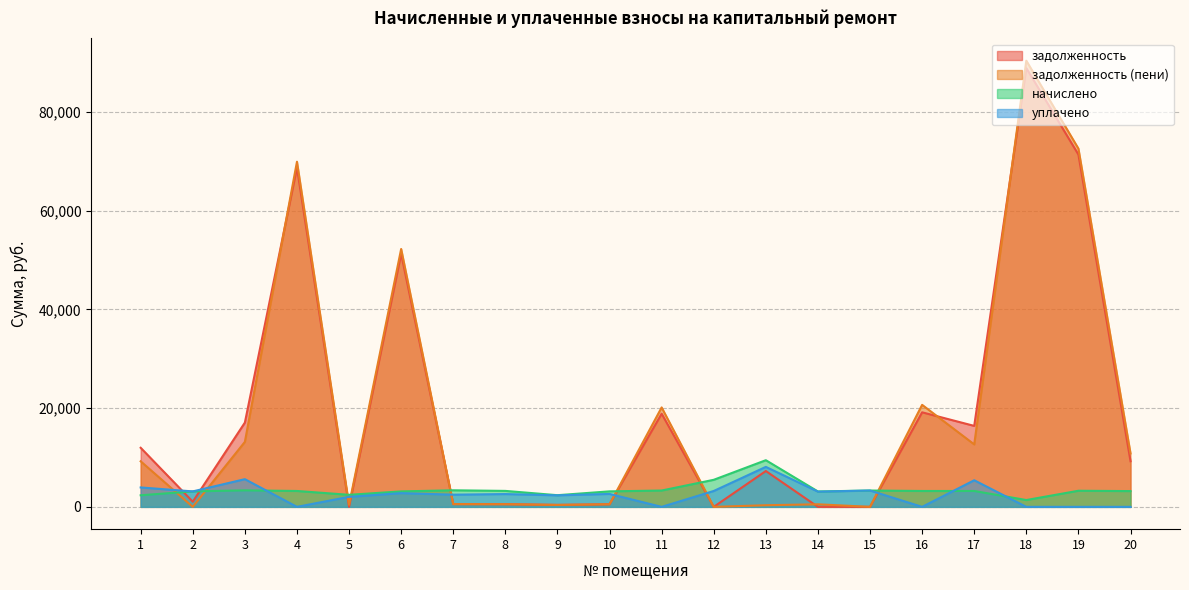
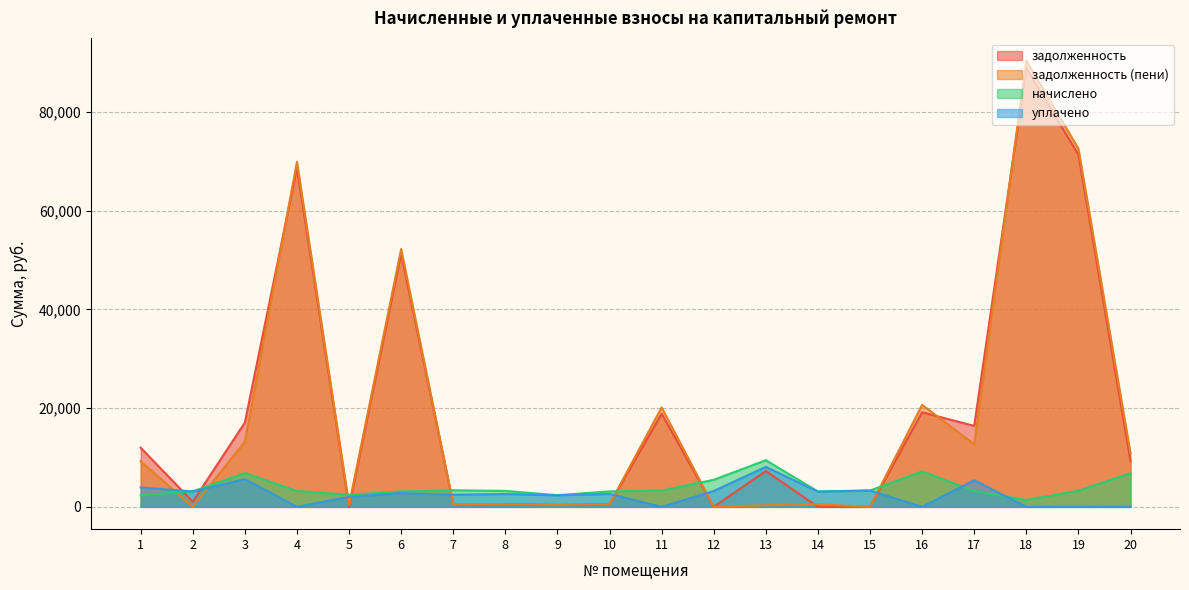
начислено, 3: 3,000 -> 7,000
начислено, 16: 3,000 -> 7,000
начислено, 20: 3,000 -> 7,000
